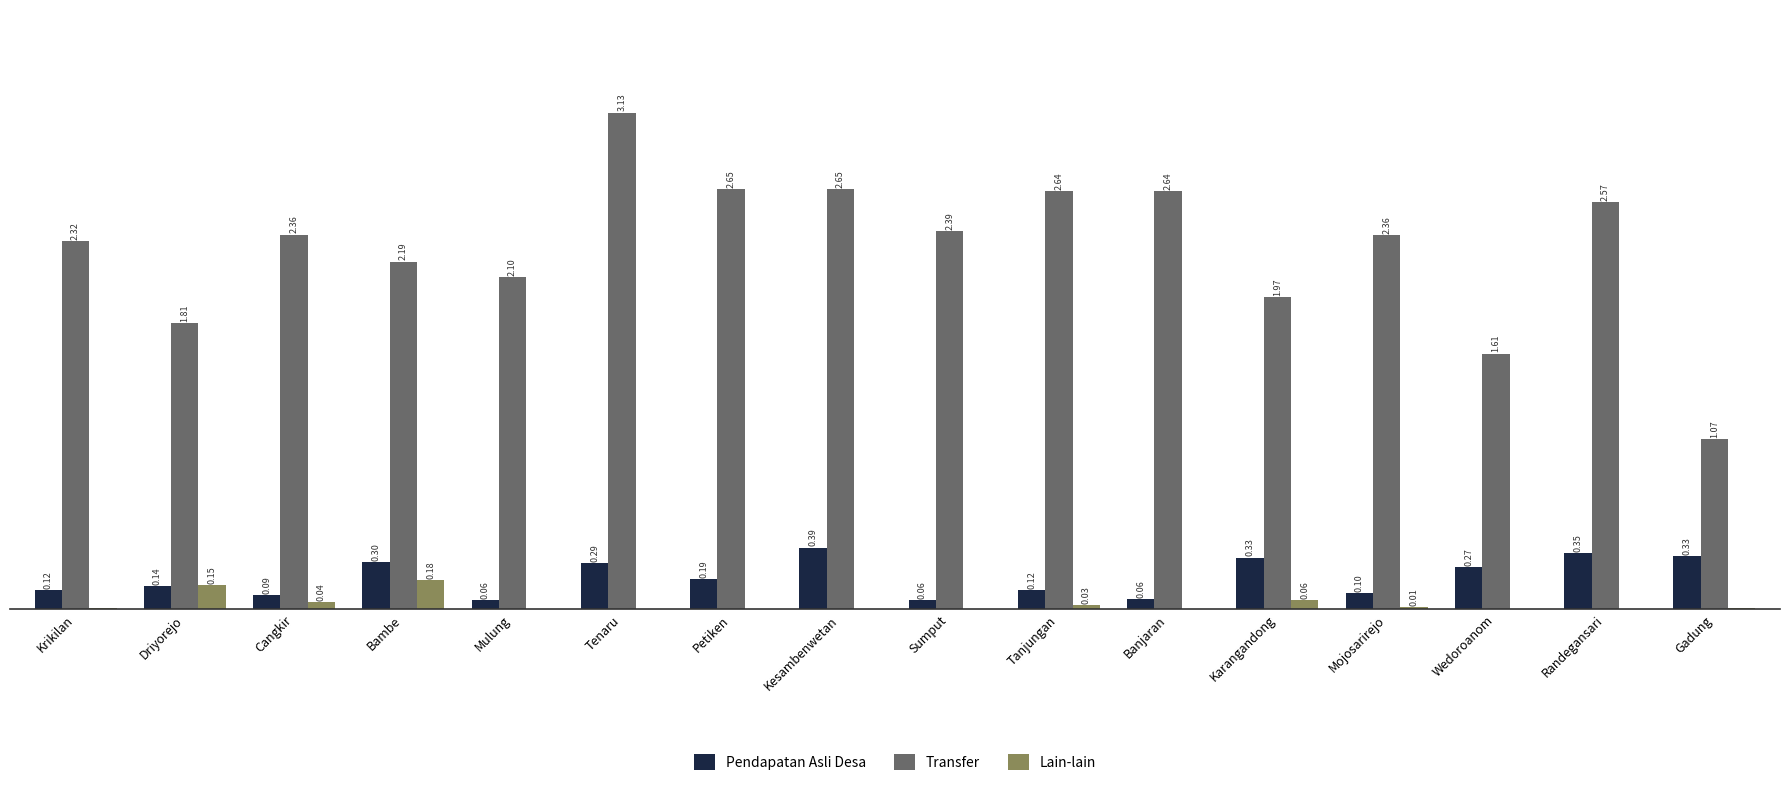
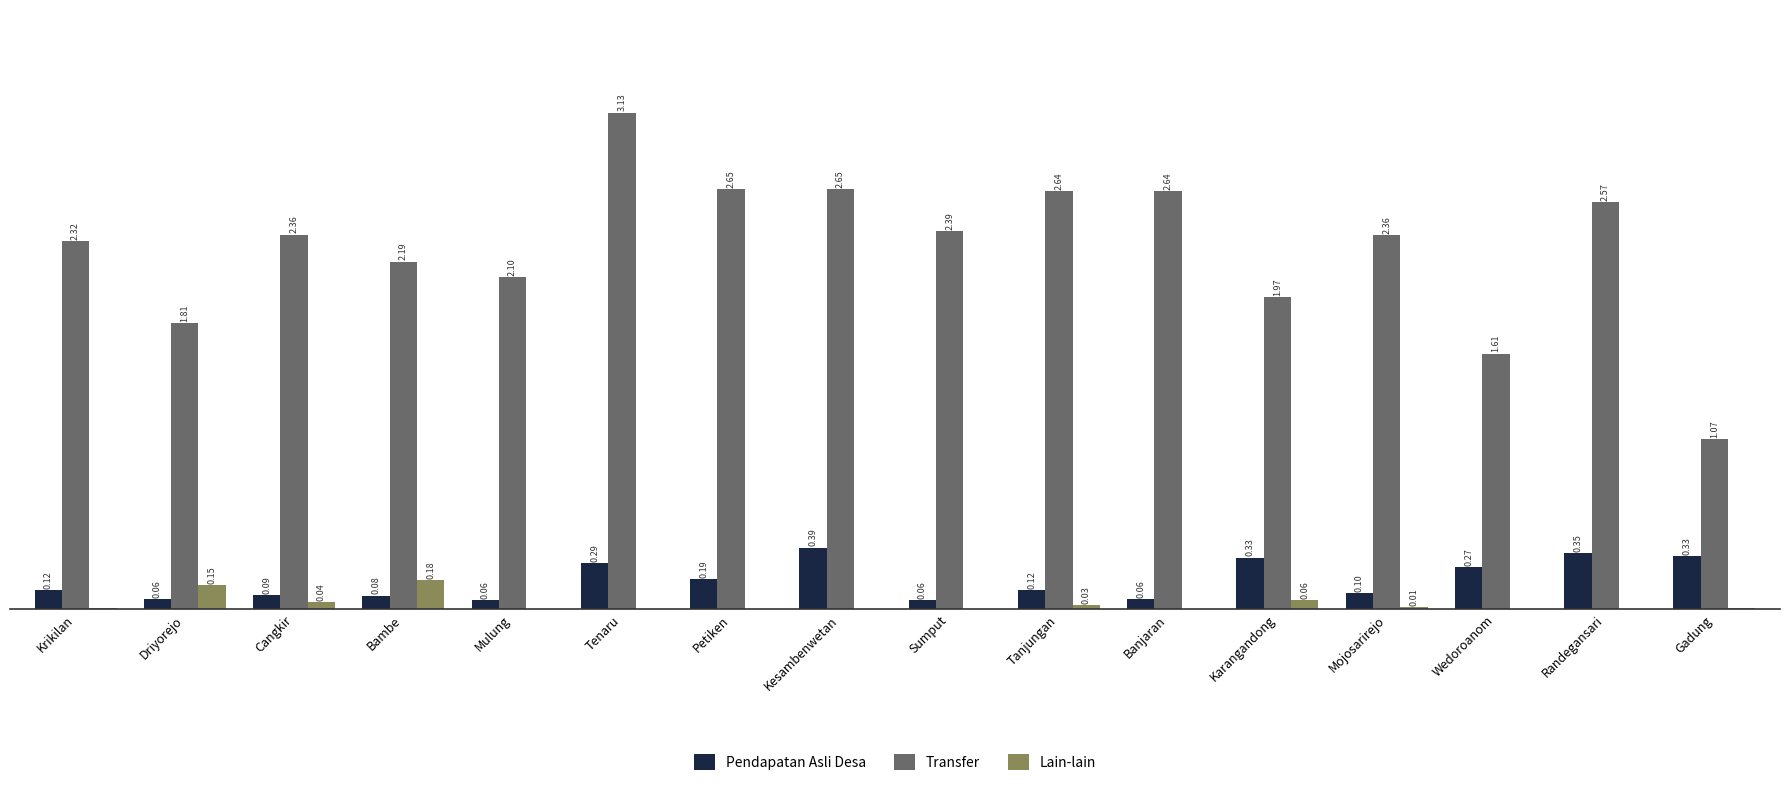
Pendapatan Asli Desa, Driyorejo: 0.14 -> 0.06
Pendapatan Asli Desa, Bambe: 0.30 -> 0.08
